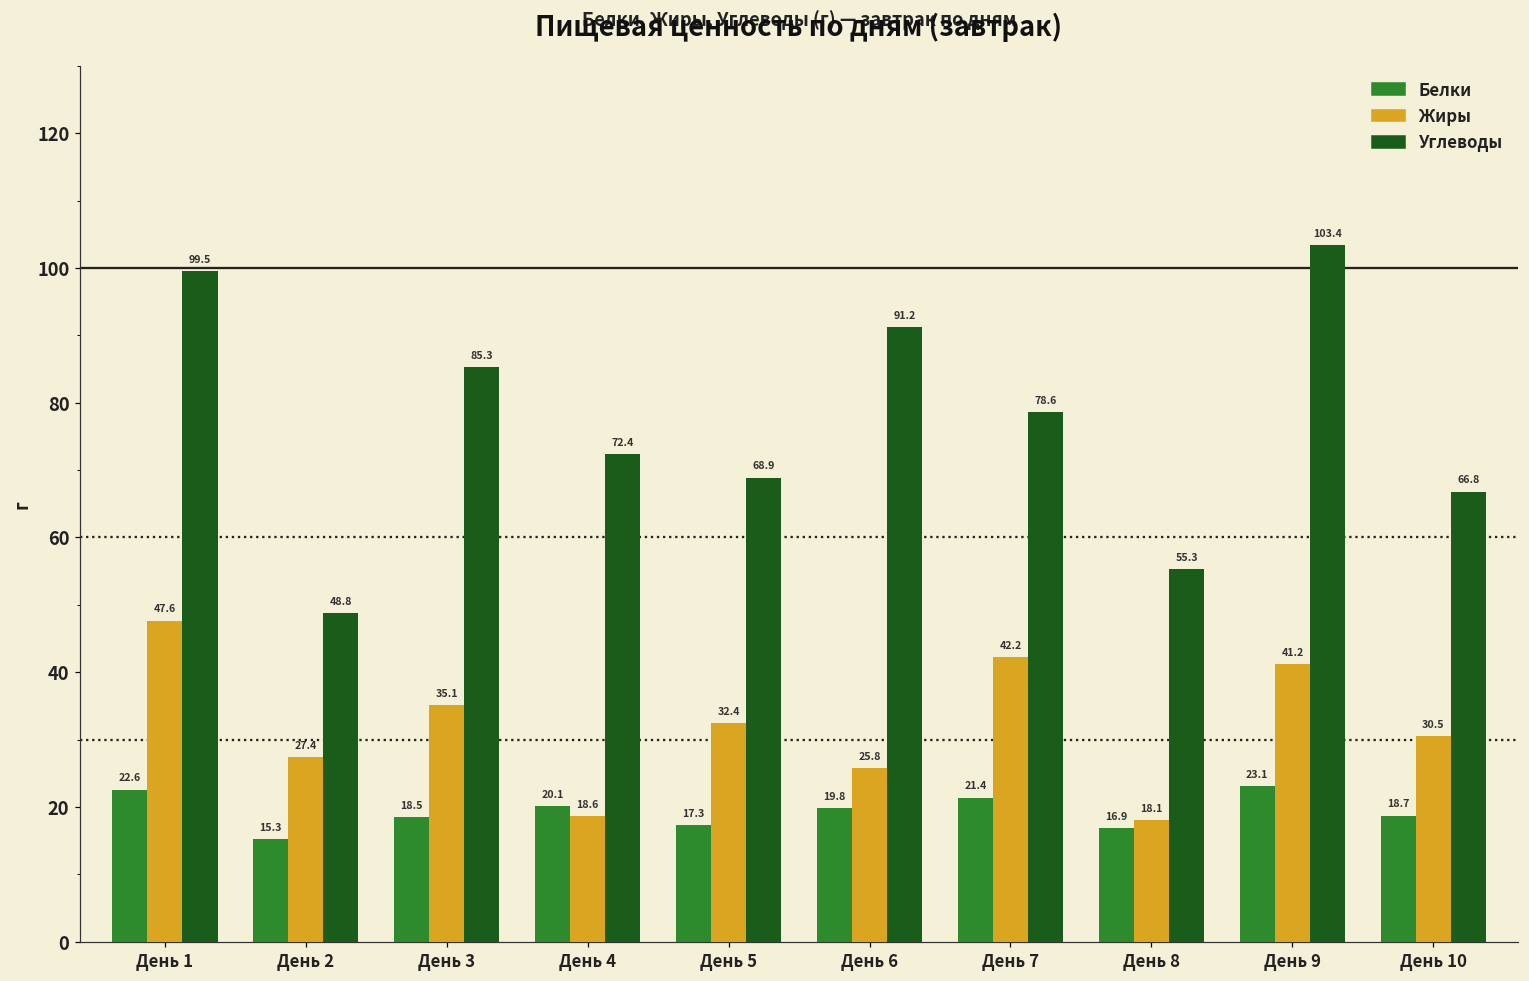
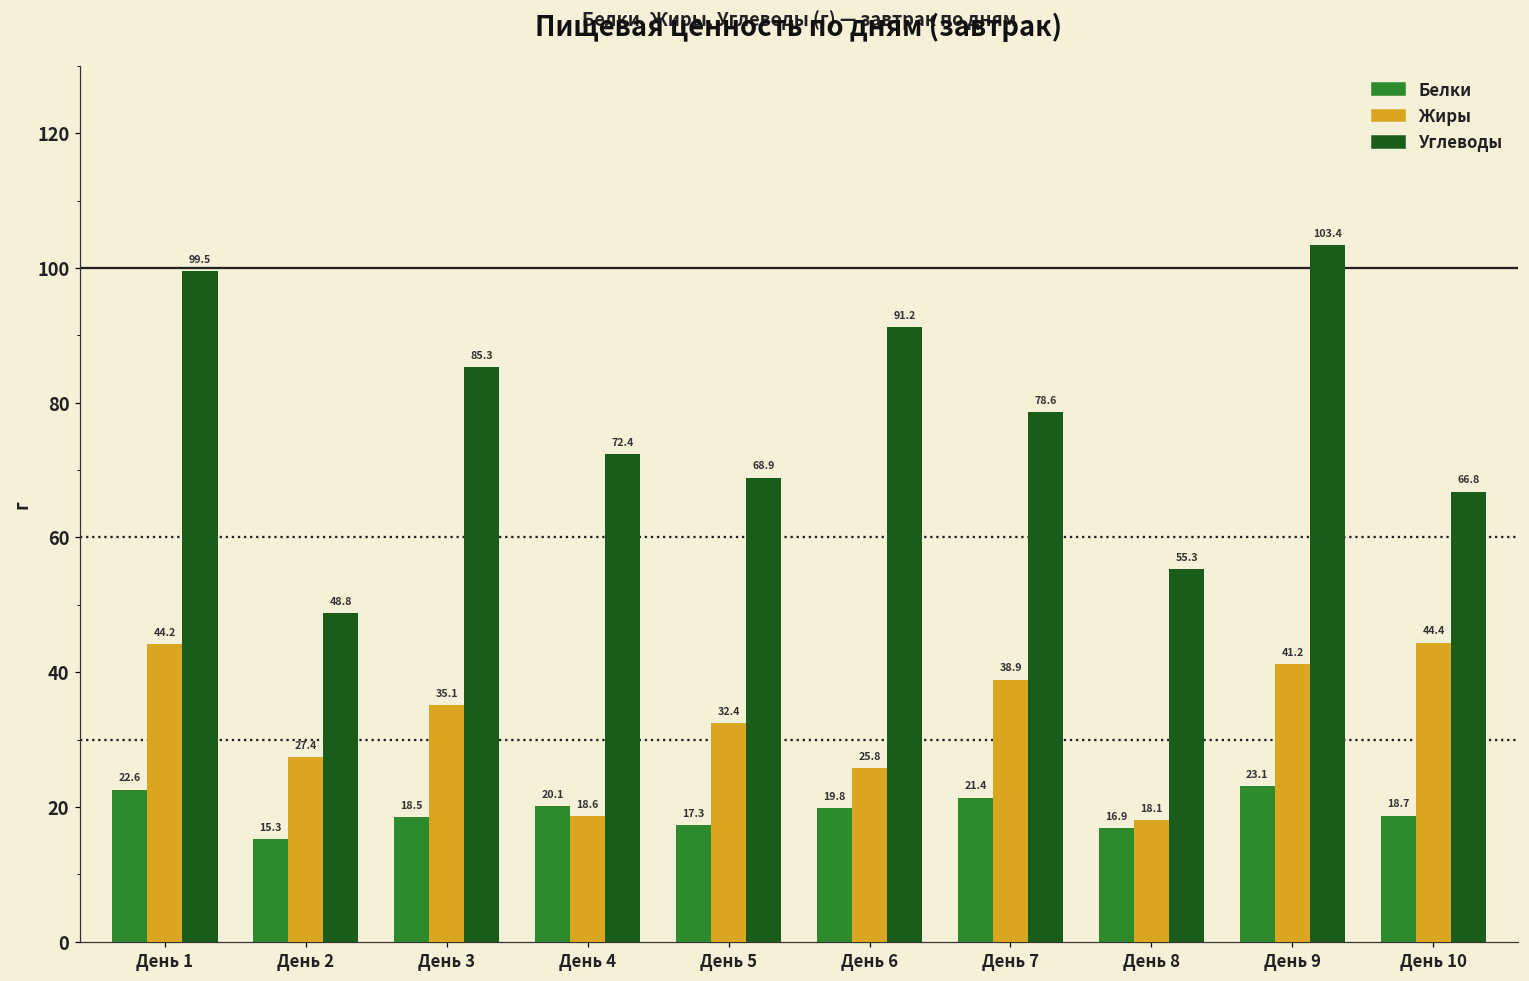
Жиры, День 1: 47.6 -> 44.2
Жиры, День 7: 42.2 -> 38.9
Жиры, День 10: 30.5 -> 44.4
